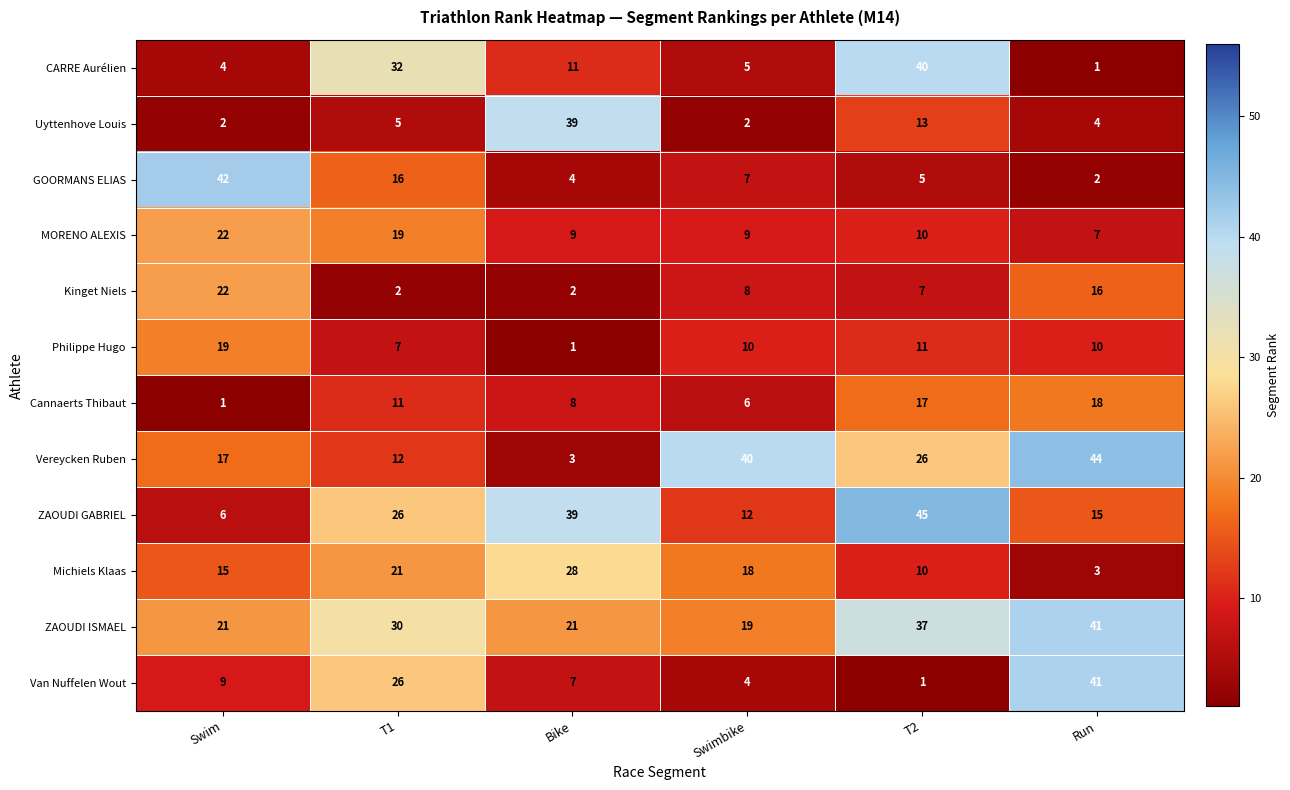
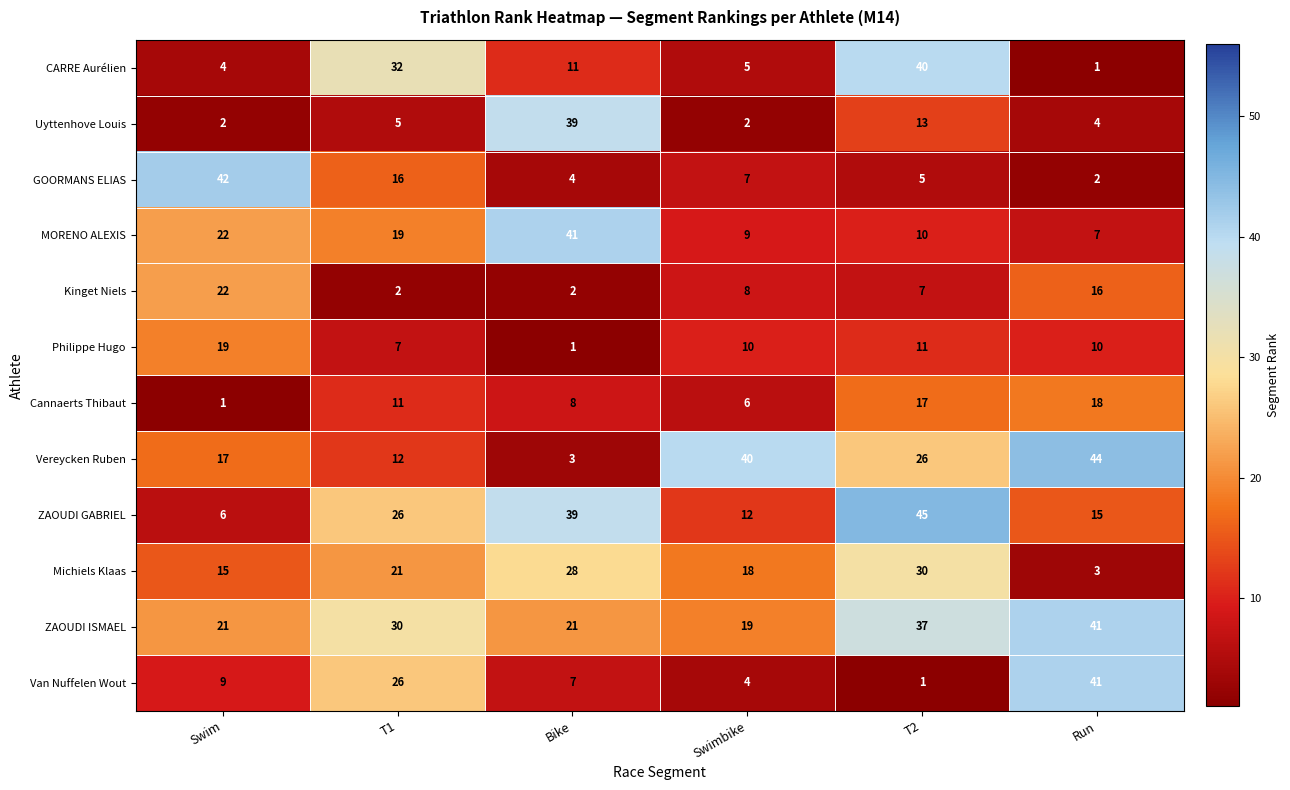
MORENO ALEXIS, Bike: 9 -> 41
Michiels Klaas, T2: 10 -> 30
